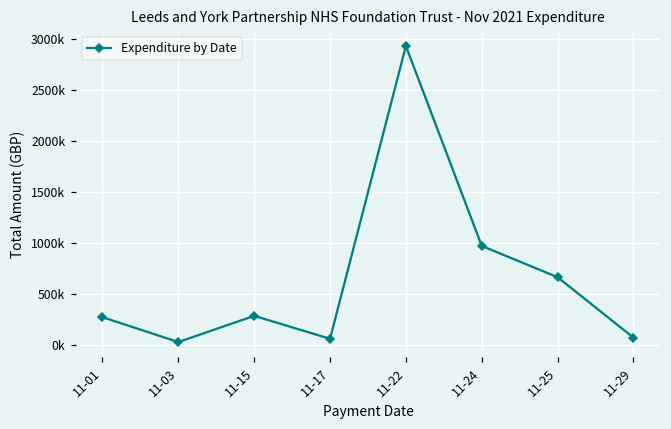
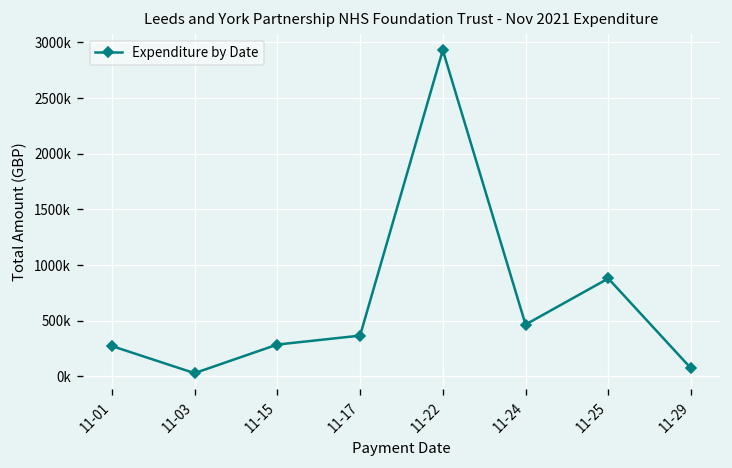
11-17: 100000 -> 400000
11-24: 1000000 -> 500000
11-25: 700000 -> 900000
